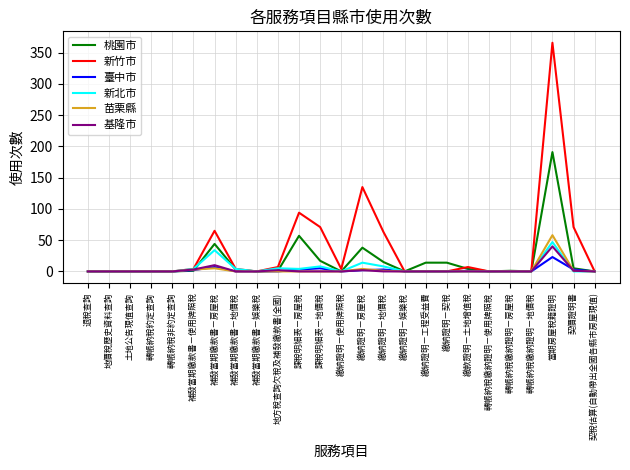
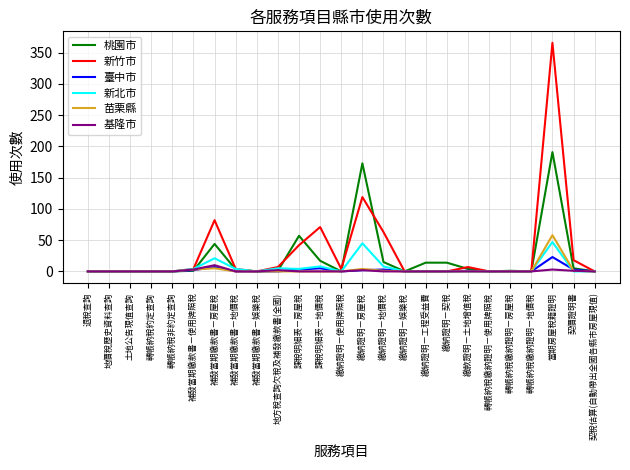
新竹市, 補發當期繳款書－房屋稅: 70 -> 80
新北市, 補發當期繳款書－房屋稅: 30 -> 20
新竹市, 課稅明細表－房屋稅: 90 -> 40
桃園市, 繳納證明－房屋稅: 40 -> 170
新竹市, 繳納證明－房屋稅: 140 -> 120
新北市, 繳納證明－房屋稅: 10 -> 50
基隆市, 當期房屋稅籍證明: 40 -> 0
新竹市, 契價證明書: 70 -> 20
